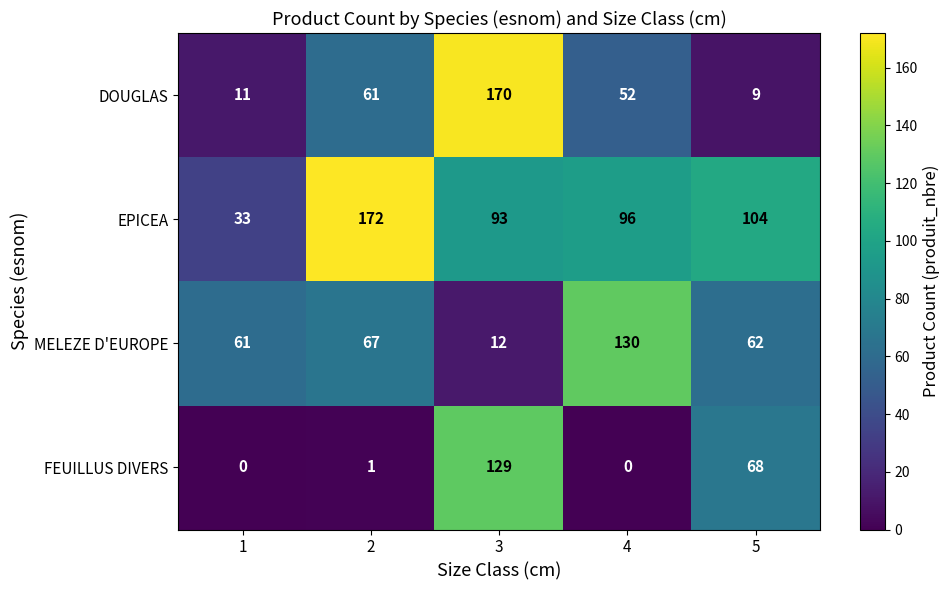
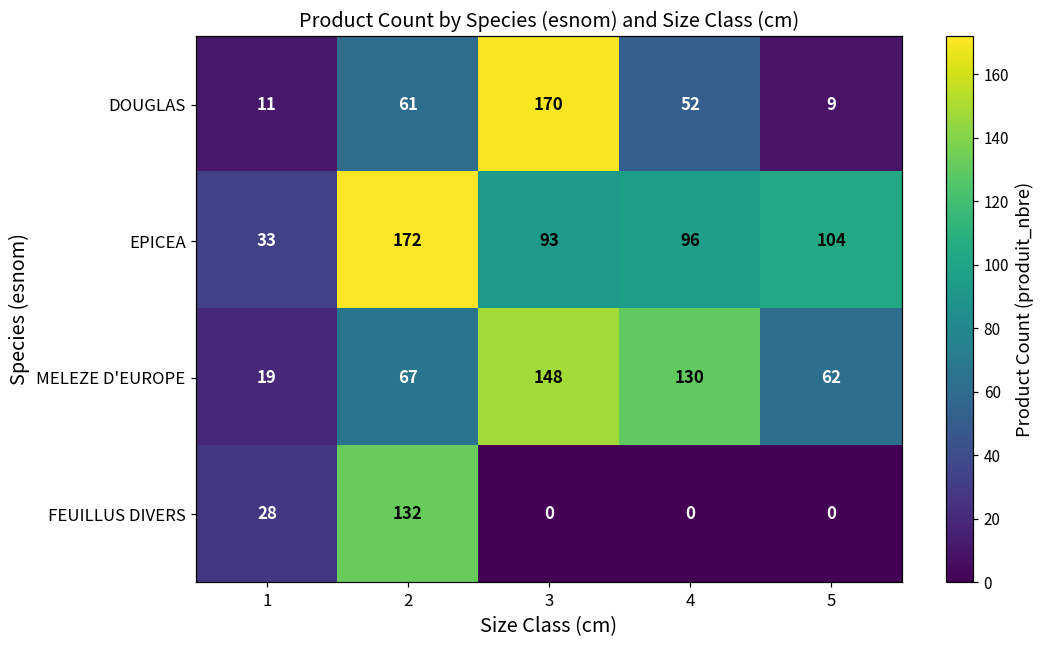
MELEZE D'EUROPE, 1: 61 -> 19
MELEZE D'EUROPE, 3: 12 -> 148
FEUILLUS DIVERS, 1: 0 -> 28
FEUILLUS DIVERS, 2: 1 -> 132
FEUILLUS DIVERS, 3: 129 -> 0
FEUILLUS DIVERS, 5: 68 -> 0
